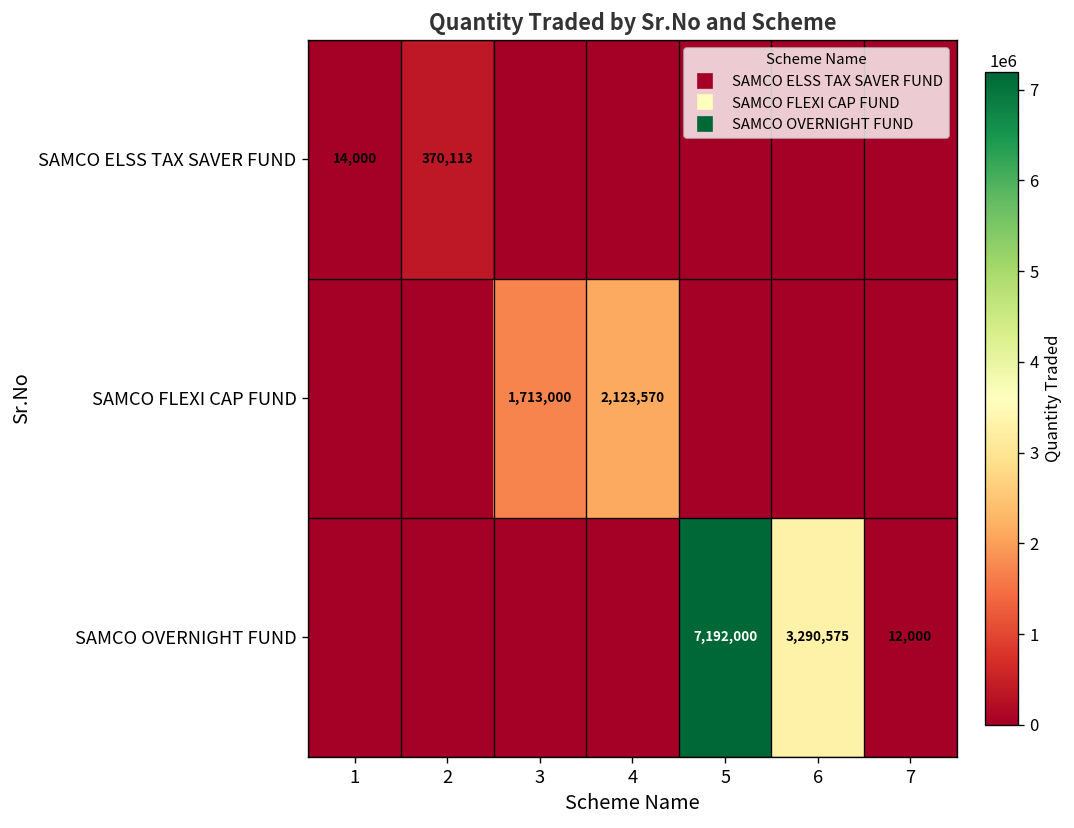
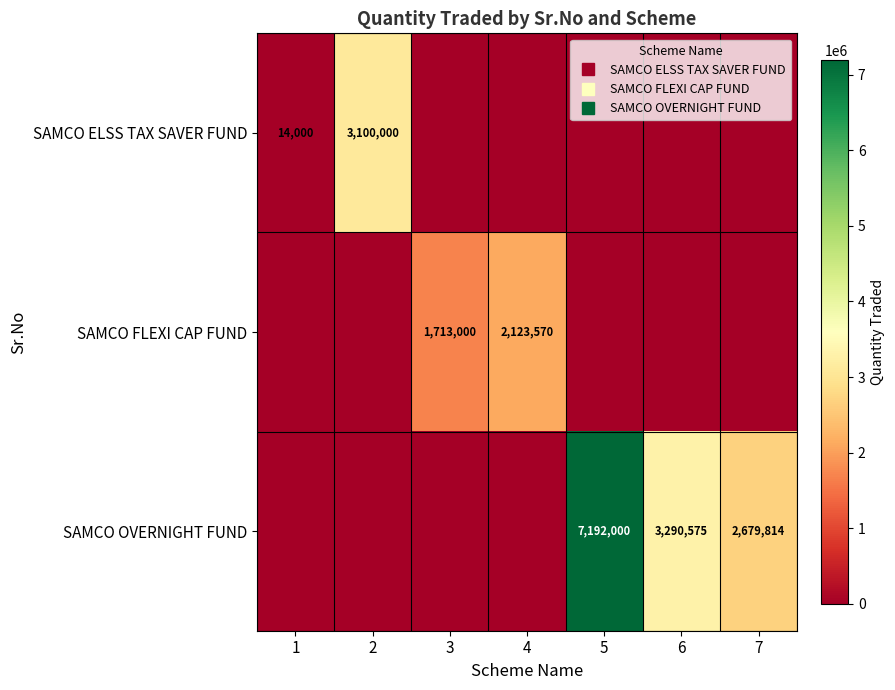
SAMCO ELSS TAX SAVER FUND, 2: 370,113 -> 3,100,000
SAMCO OVERNIGHT FUND, 7: 12,000 -> 2,679,814
